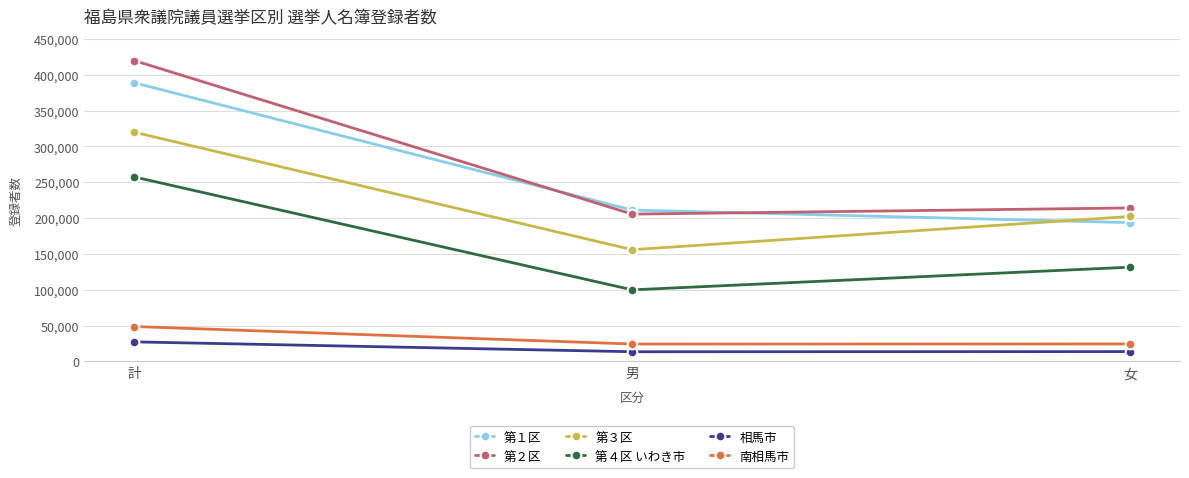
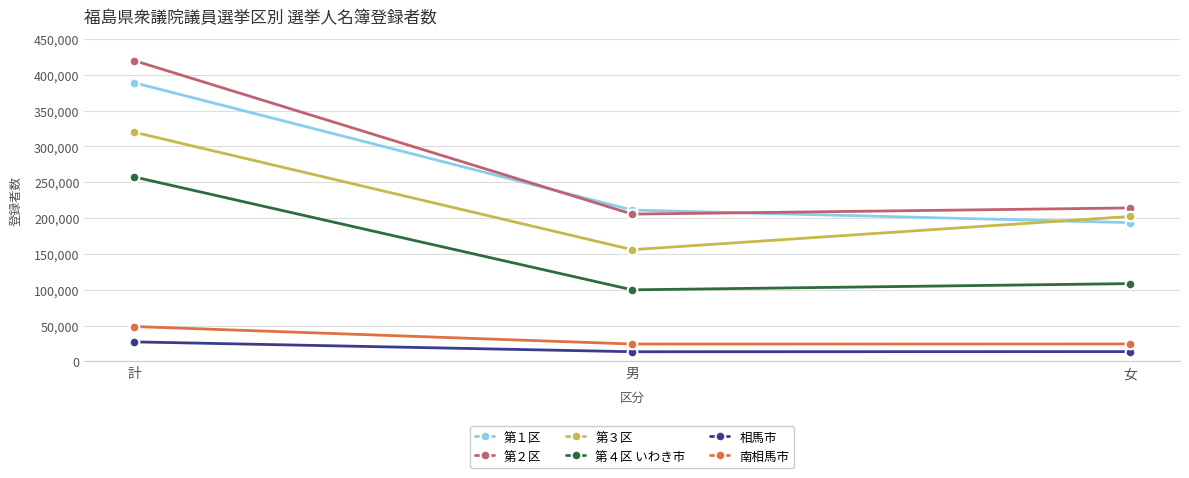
第４区 いわき市, 女: 130,000 -> 110,000
